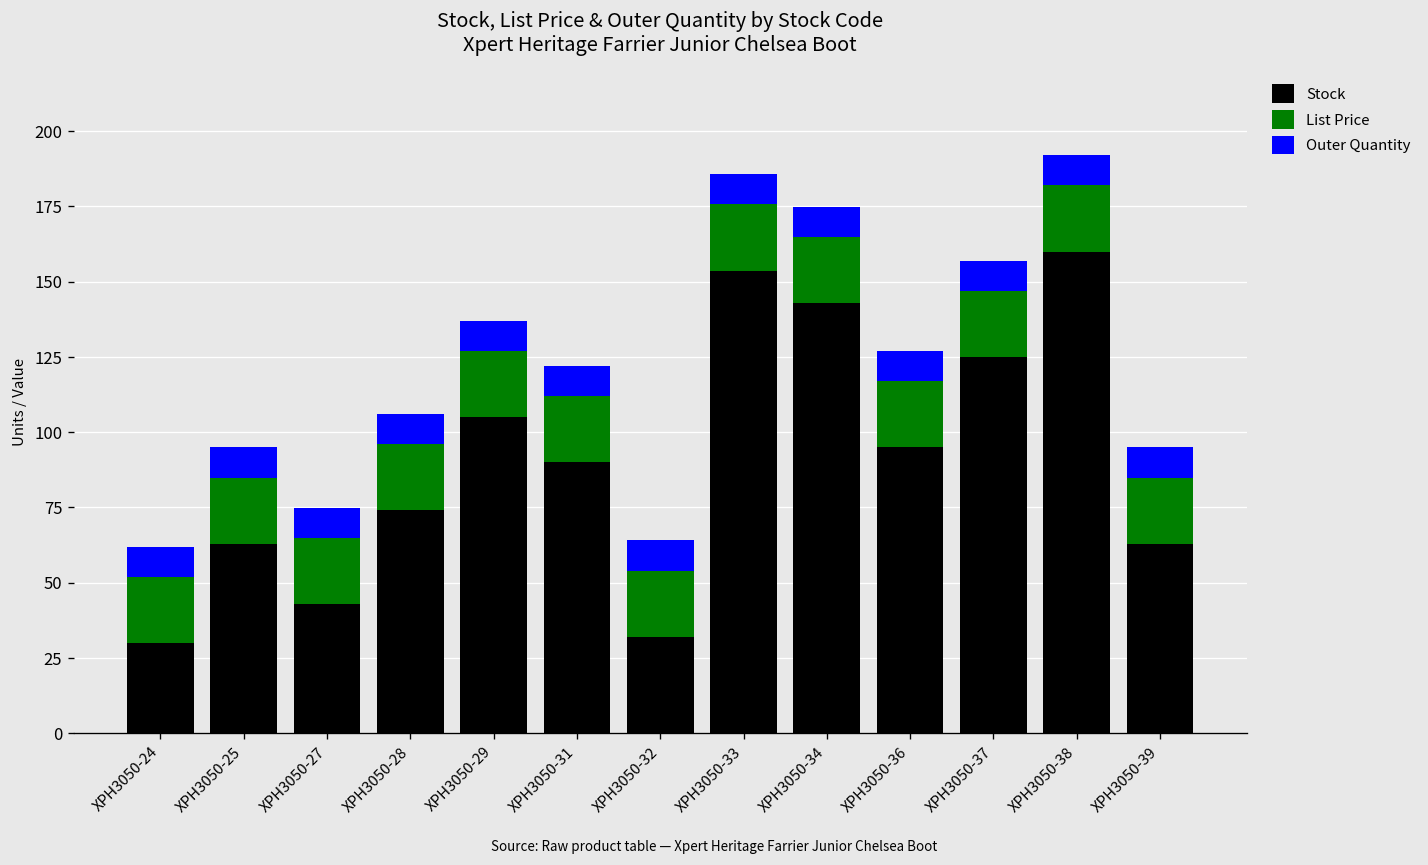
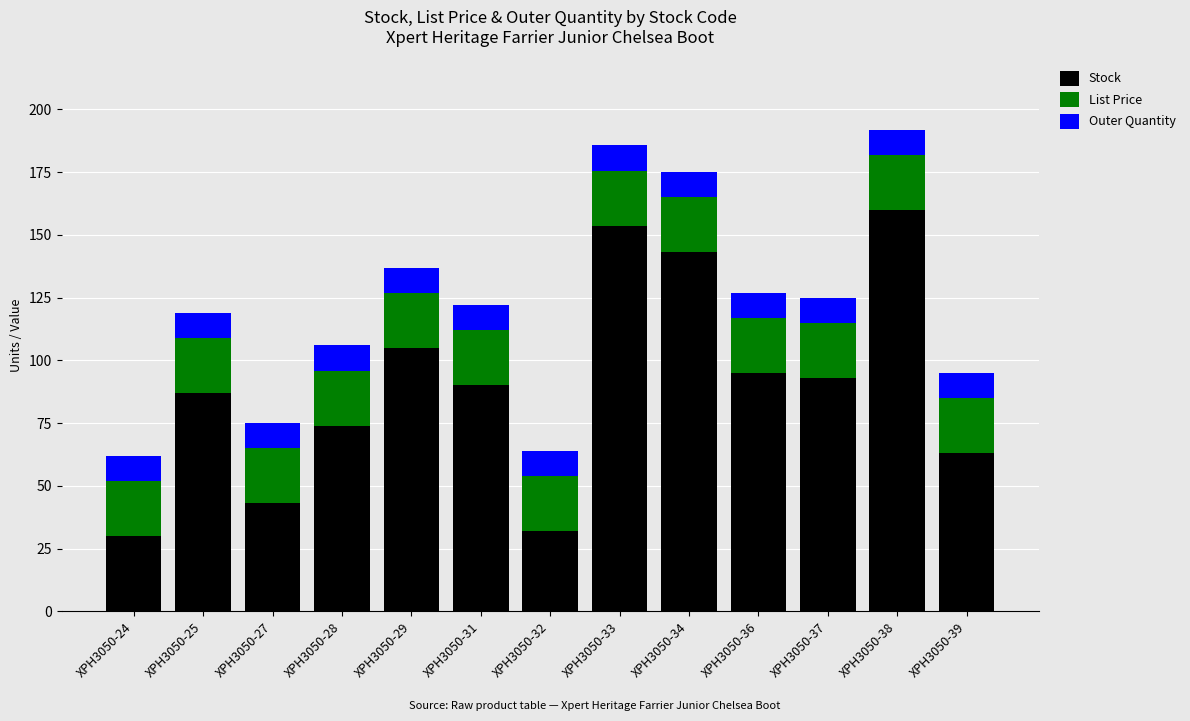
Stock, XPH3050-25: 63 -> 87
Stock, XPH3050-37: 125 -> 93
